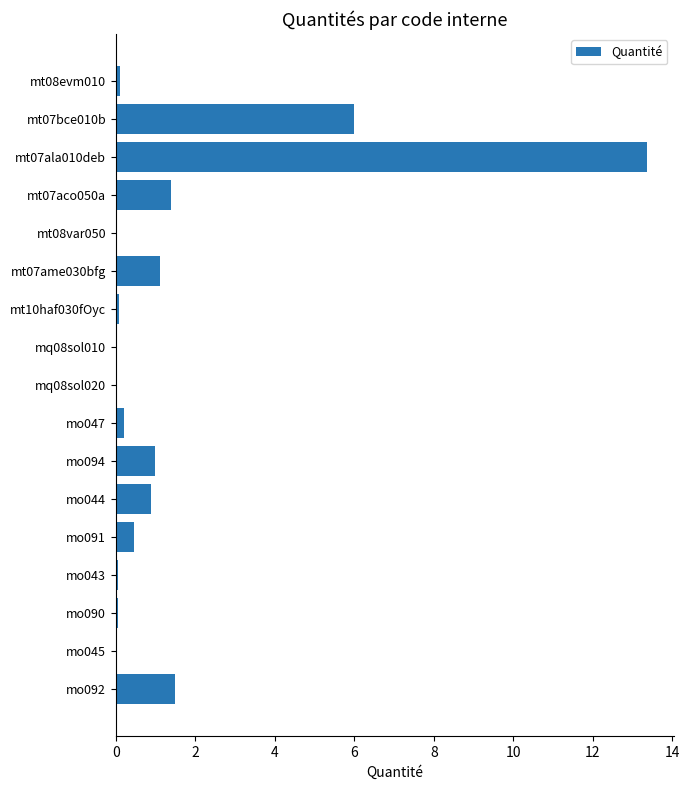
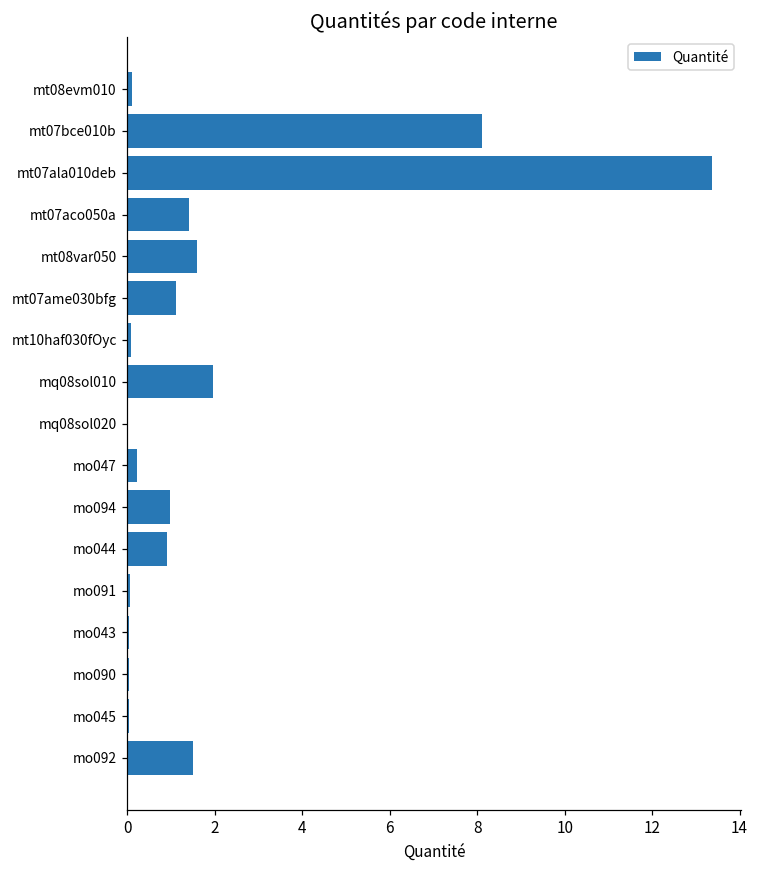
mt07bce010b: 6.0 -> 8.1
mt08var050: 0.0 -> 1.6
mq08sol010: 0.0 -> 2.0
mo091: 0.5 -> 0.1
